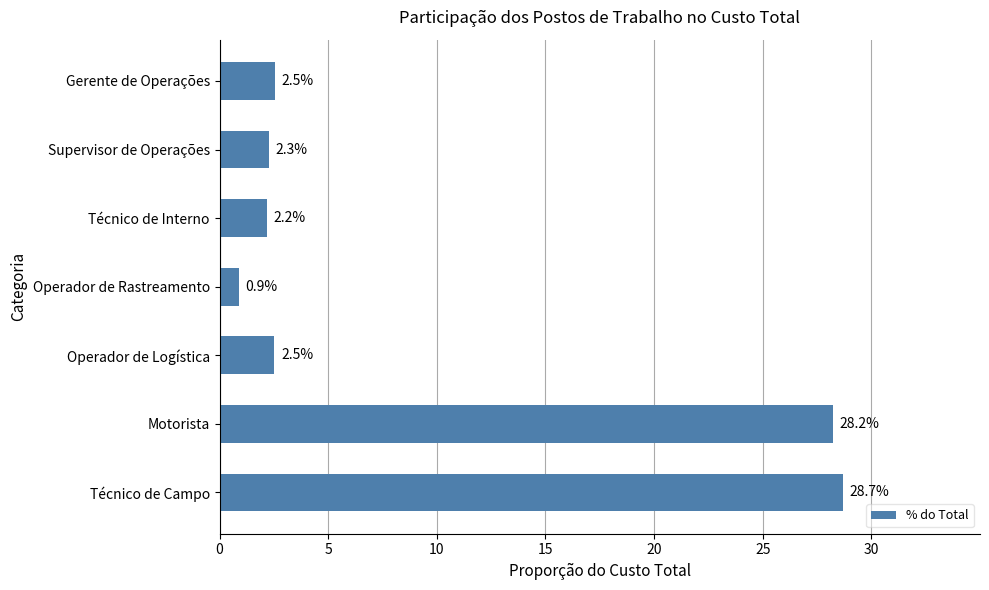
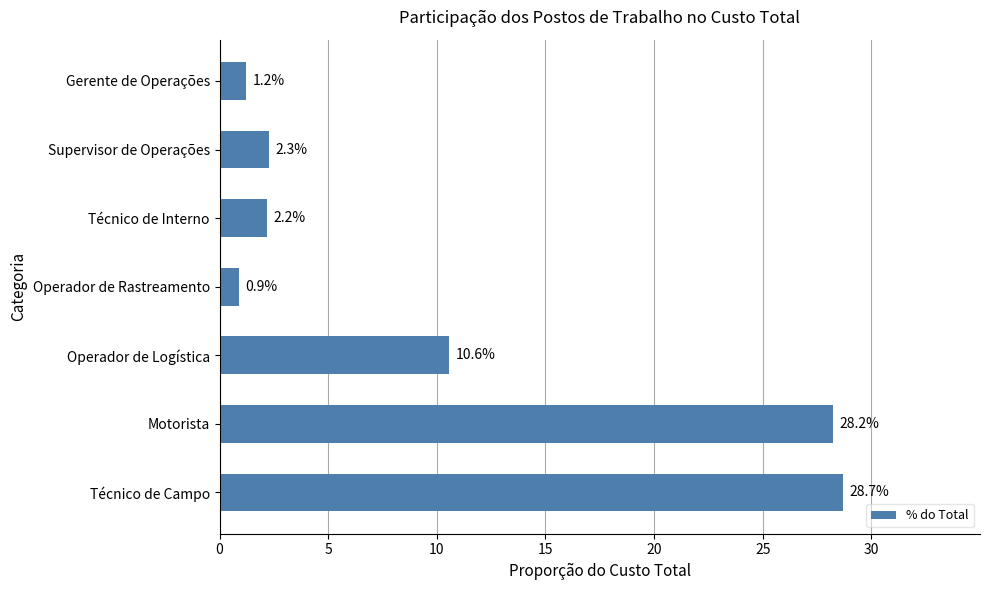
Gerente de Operações: 2.5% -> 1.2%
Operador de Logística: 2.5% -> 10.6%
